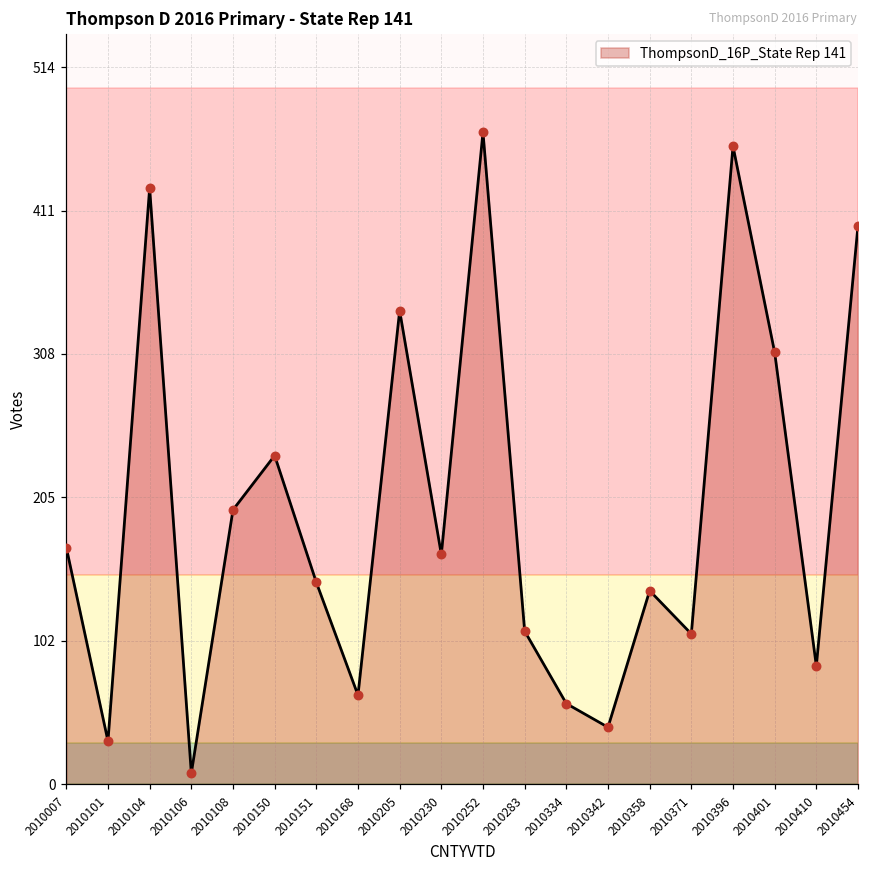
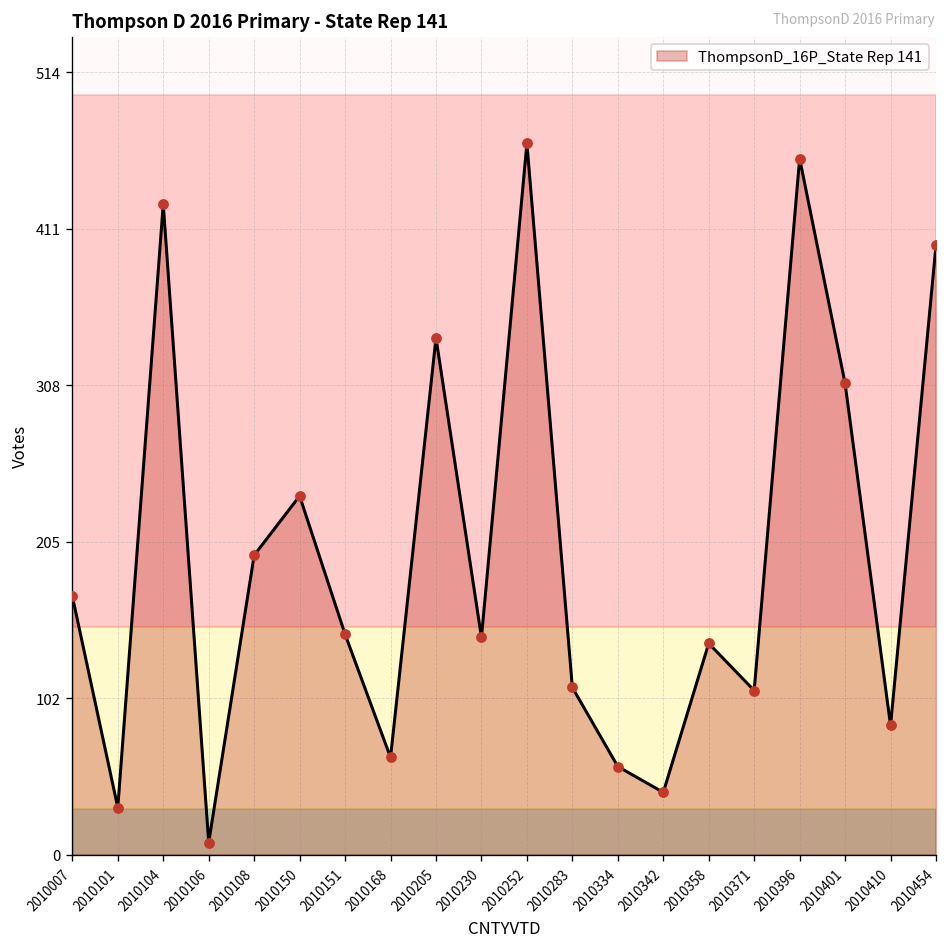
2010230: 165 -> 143
